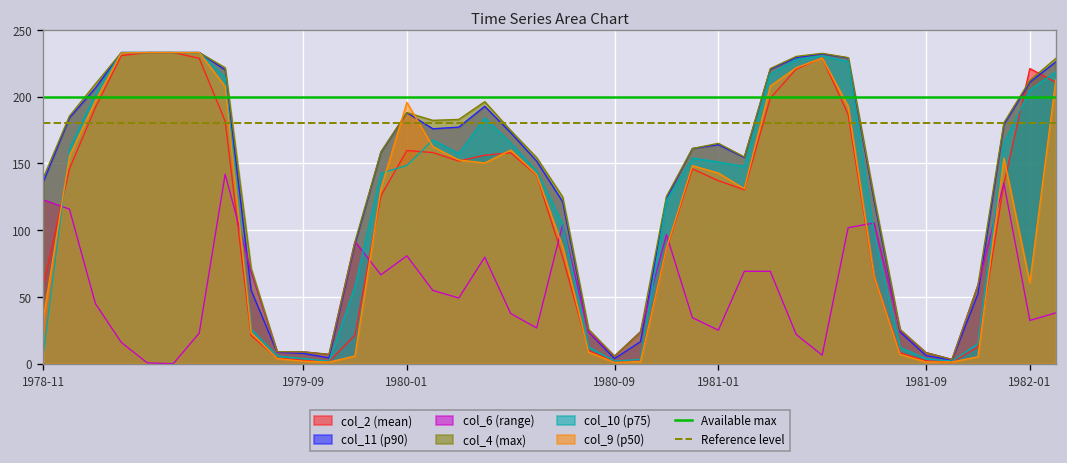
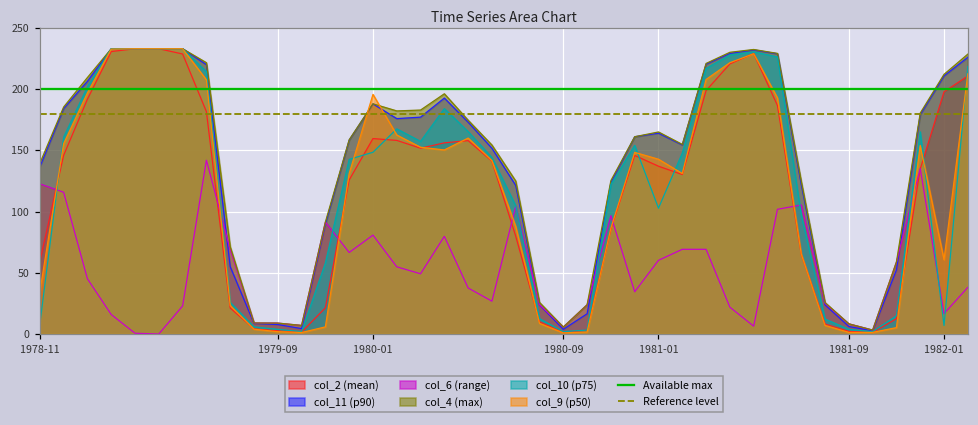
col_6 (range), 1981-01: 25 -> 60
col_10 (p75), 1981-01: 151 -> 103
col_2 (mean), 1982-01: 221 -> 198
col_6 (range), 1982-01: 32 -> 17
col_10 (p75), 1982-01: 205 -> 7
